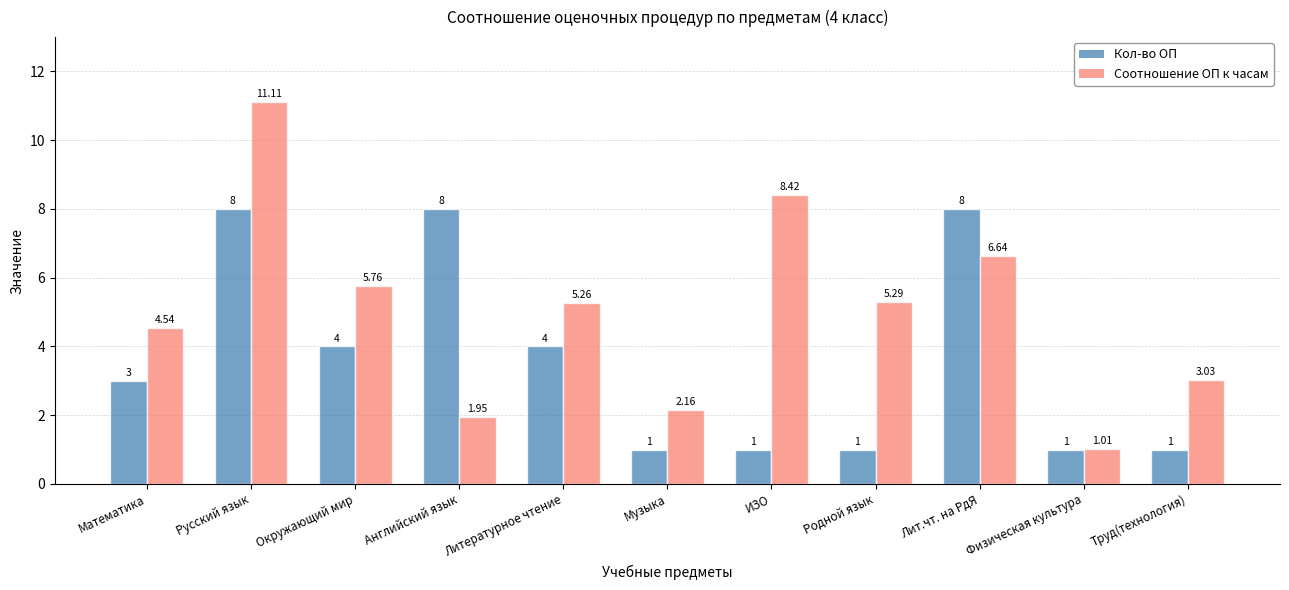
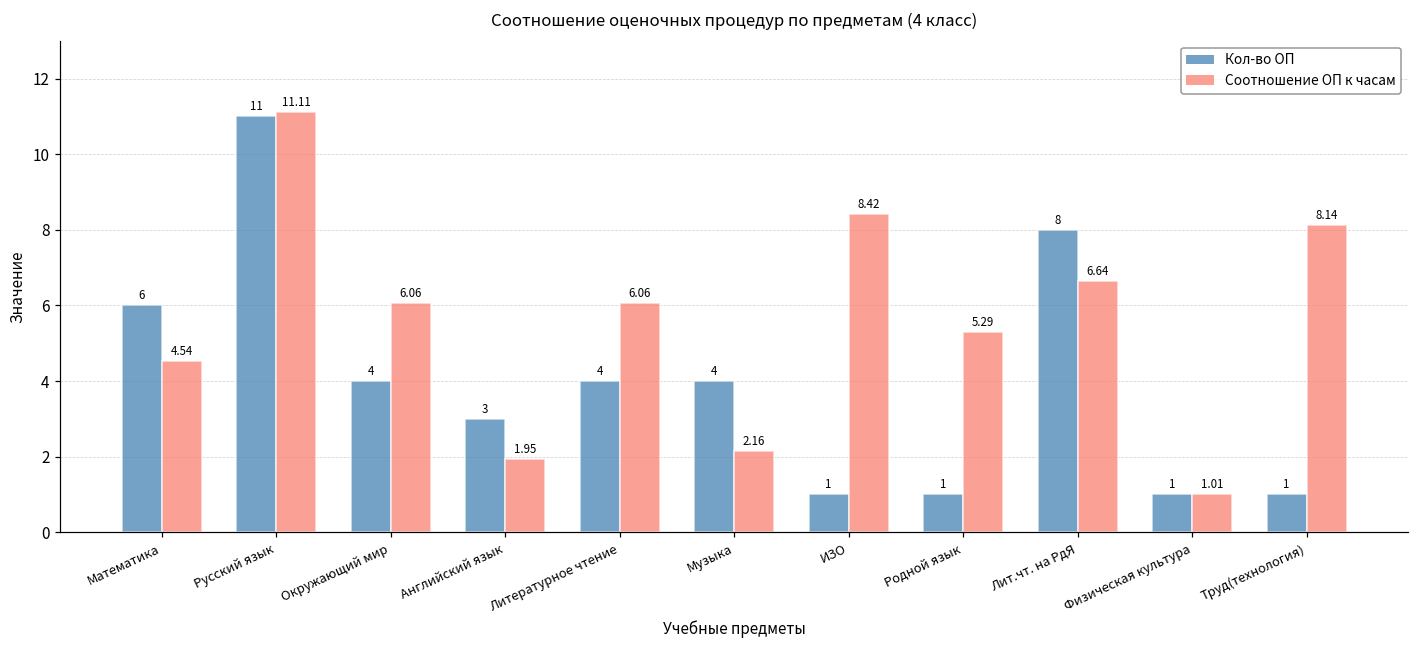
Кол-во ОП, Математика: 3 -> 6
Кол-во ОП, Русский язык: 8 -> 11
Соотношение ОП к часам, Окружающий мир: 5.76 -> 6.06
Кол-во ОП, Английский язык: 8 -> 3
Соотношение ОП к часам, Литературное чтение: 5.26 -> 6.06
Кол-во ОП, Музыка: 1 -> 4
Соотношение ОП к часам, Труд(технология): 3.03 -> 8.14
